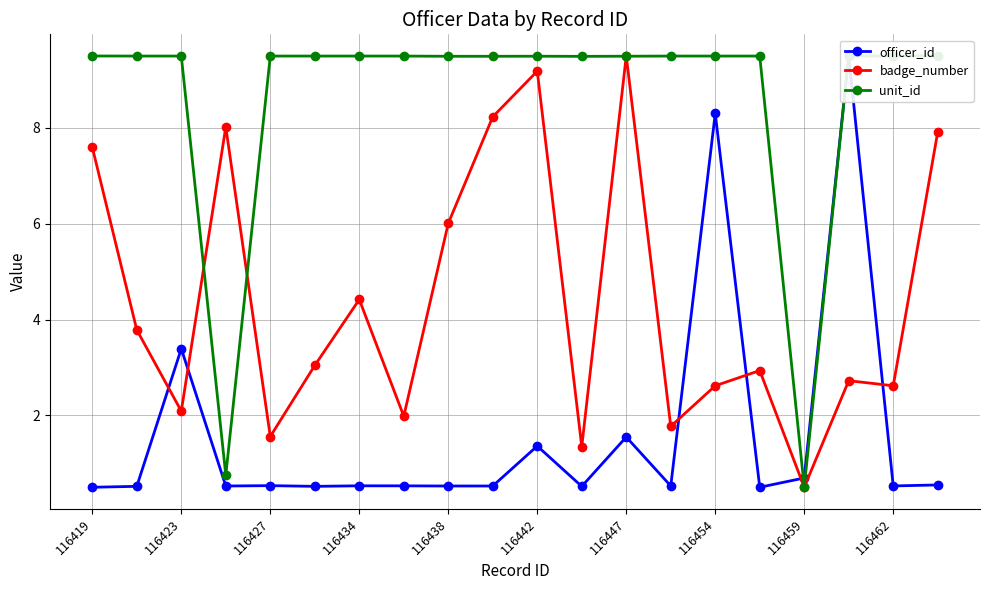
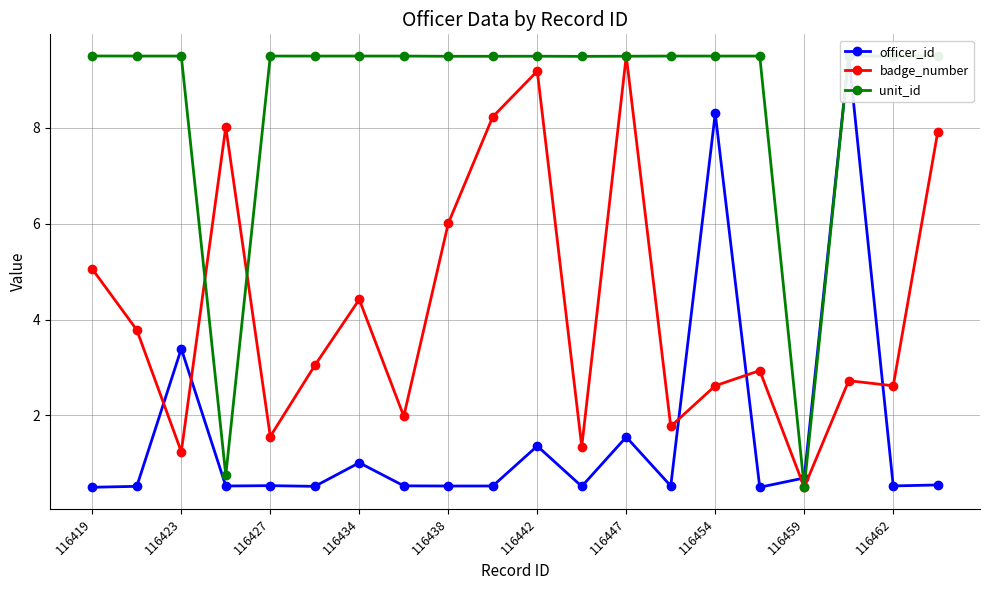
badge_number, 116419: 7.6 -> 5.1
badge_number, 116423: 2.1 -> 1.2
officer_id, 116434: 0.5 -> 1.0
